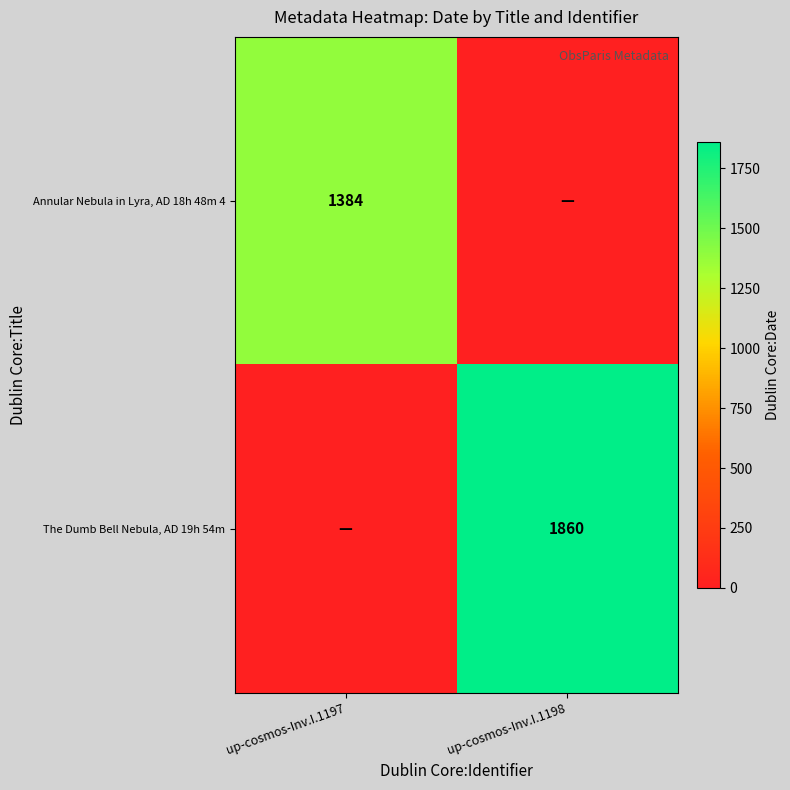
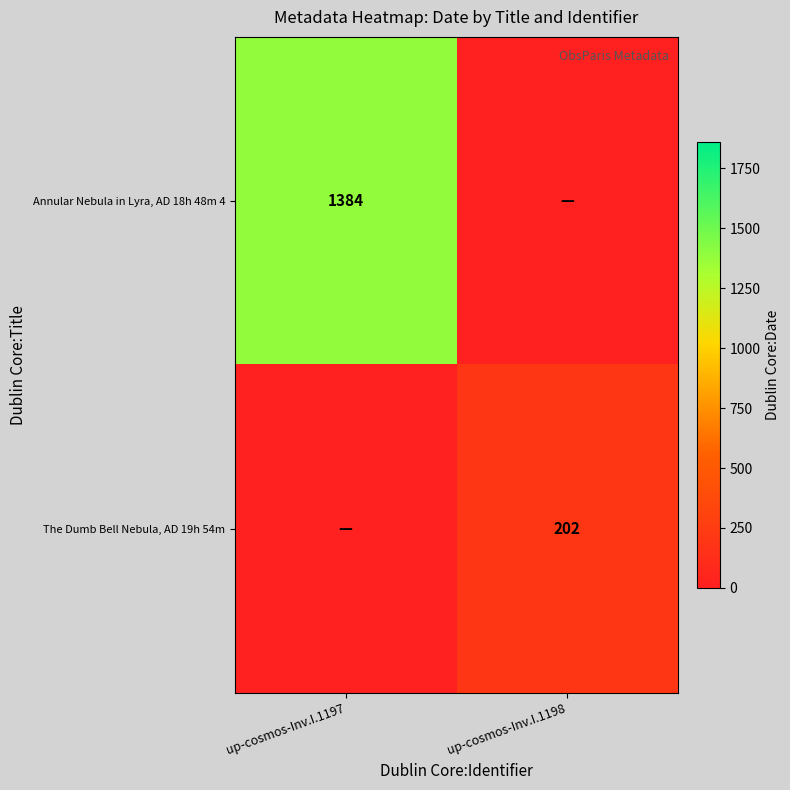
The Dumb Bell Nebula, AD 19h 54m, up-cosmos-Inv.I.1198: 1860 -> 202
